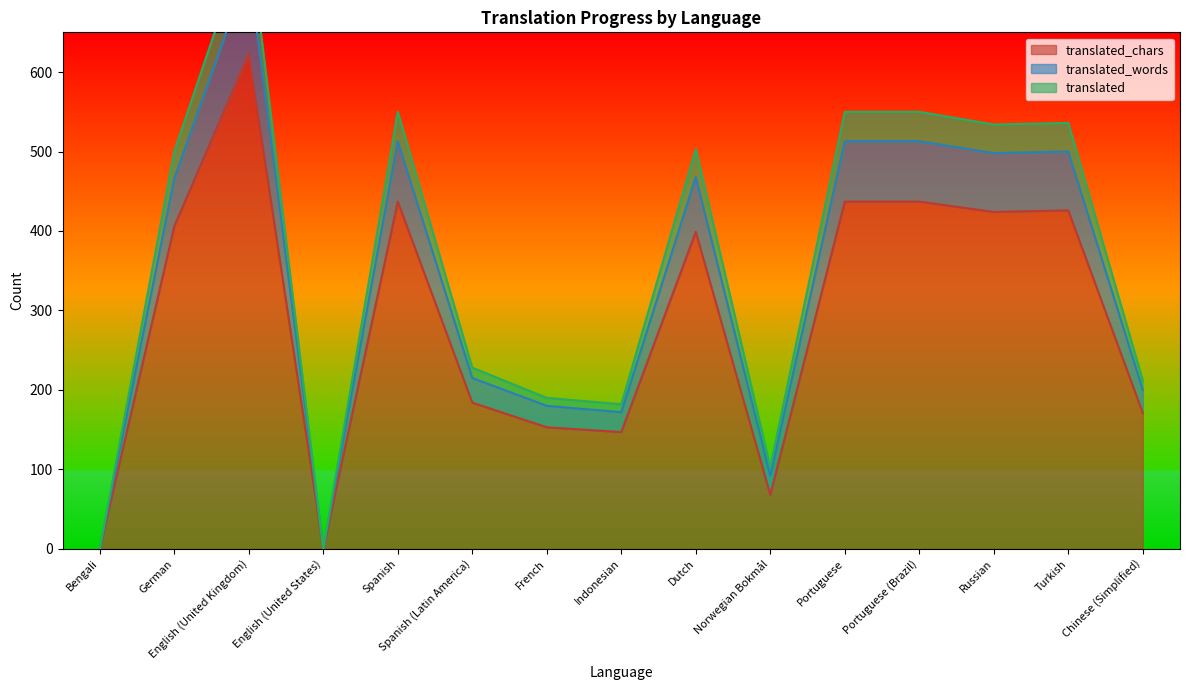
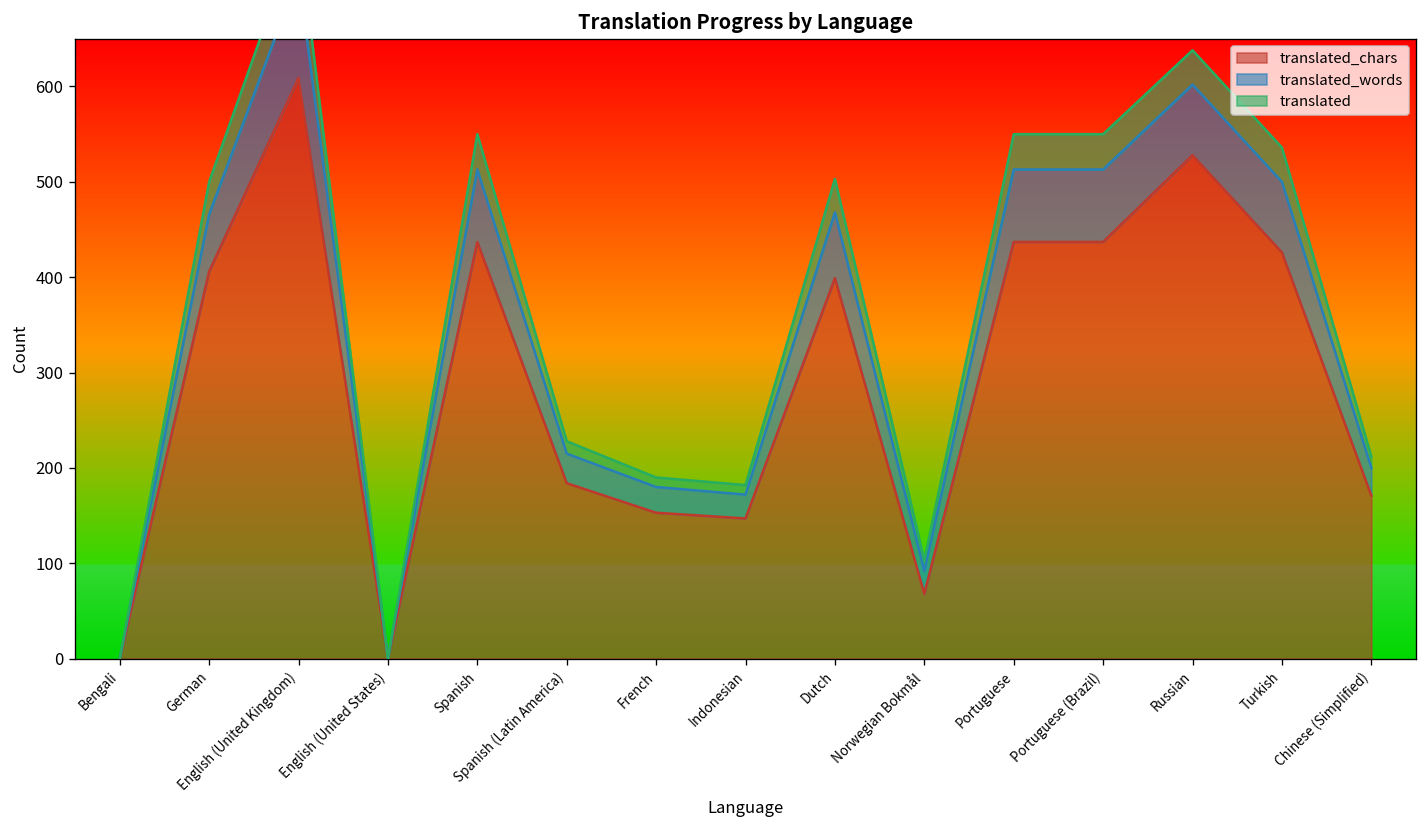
translated_chars, English (United Kingdom): 620 -> 610
translated_chars, Russian: 420 -> 530
